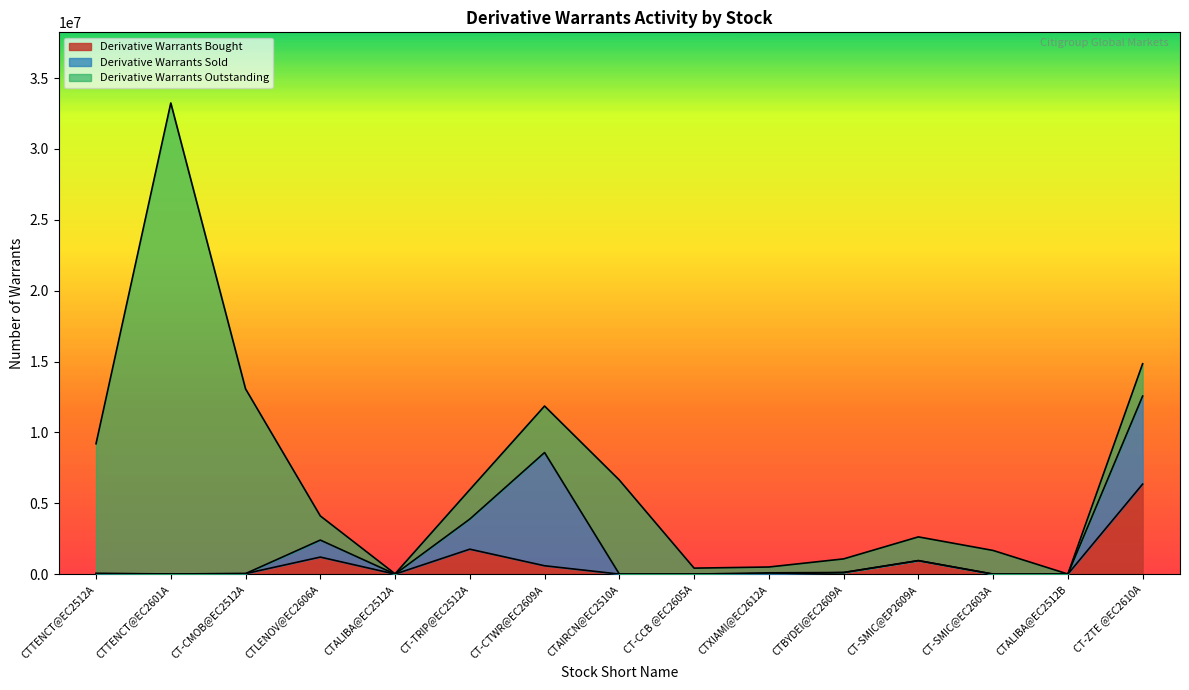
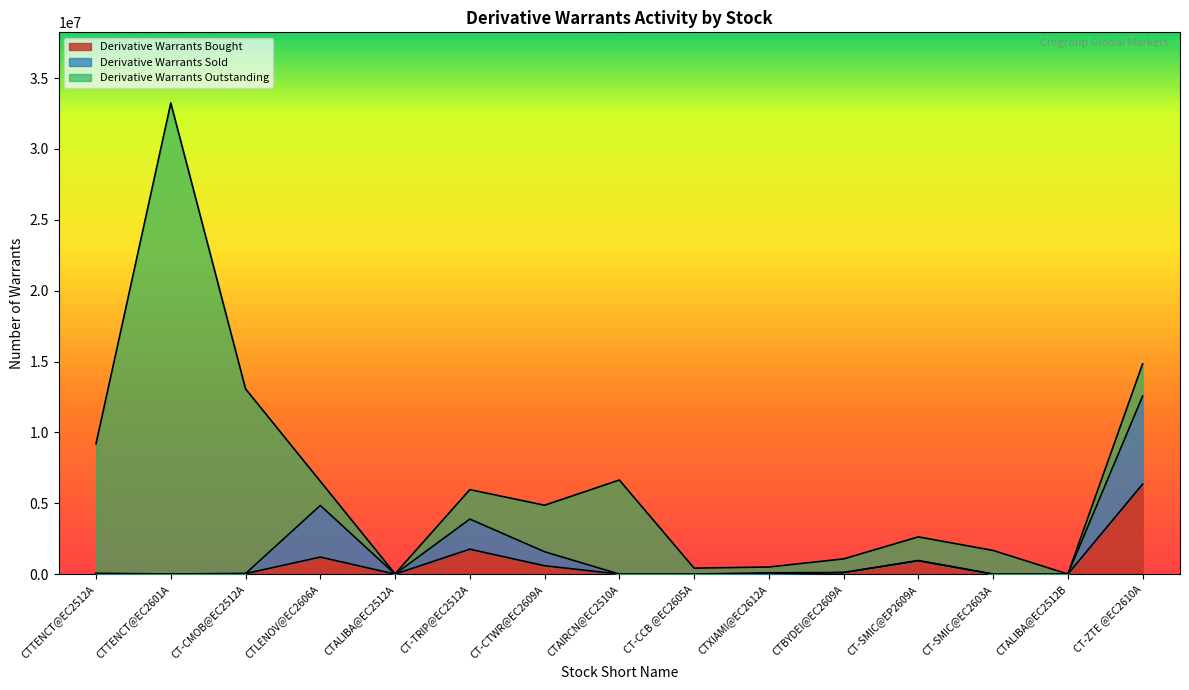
Derivative Warrants Sold, CTLENOV@EC2606A: 1200000 -> 3600000
Derivative Warrants Sold, CT-CTWR@EC2609A: 8000000 -> 1000000
